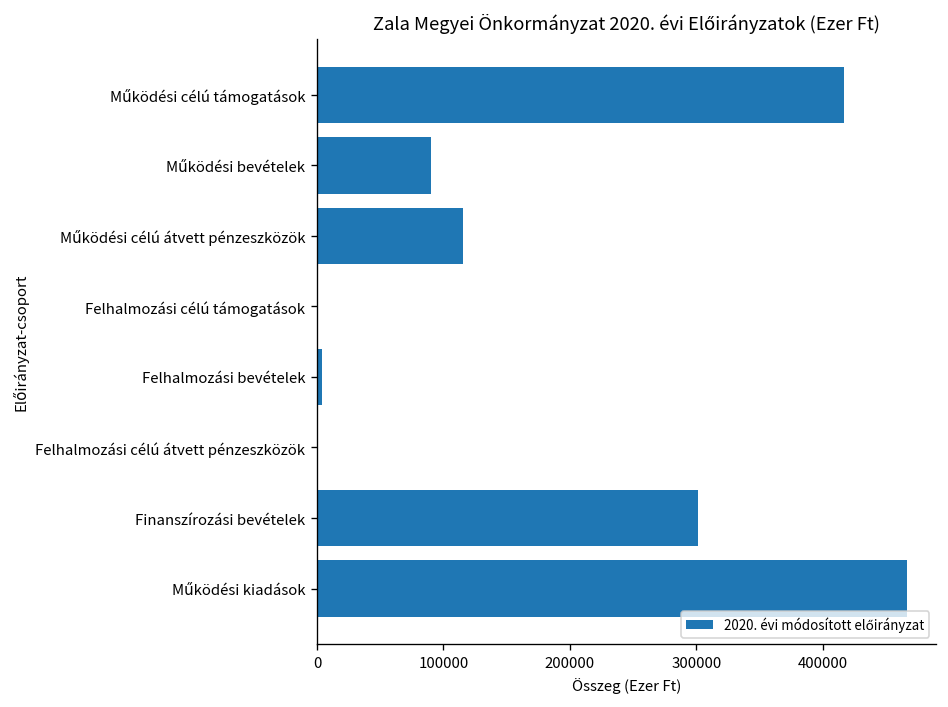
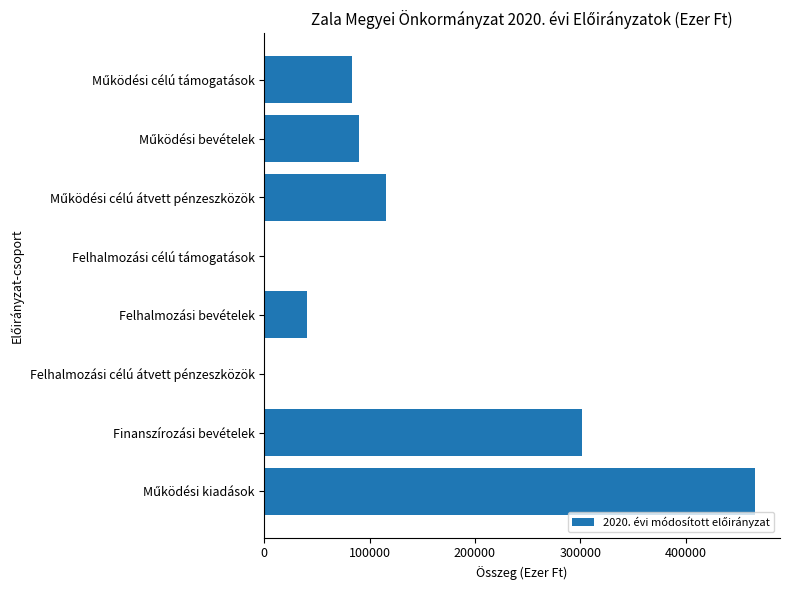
Működési célú támogatások: 417000 -> 84000
Felhalmozási bevételek: 4000 -> 41000
